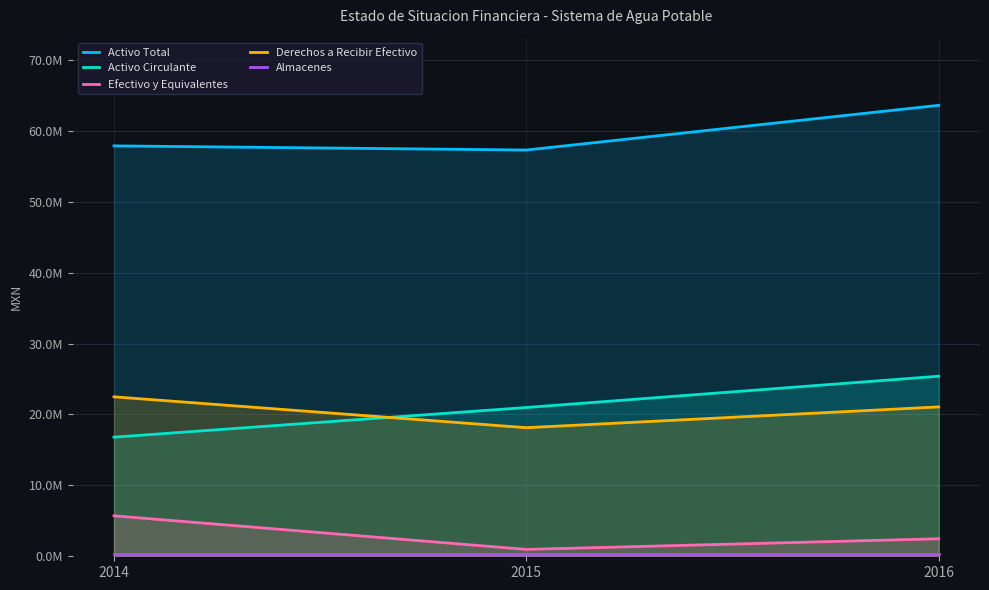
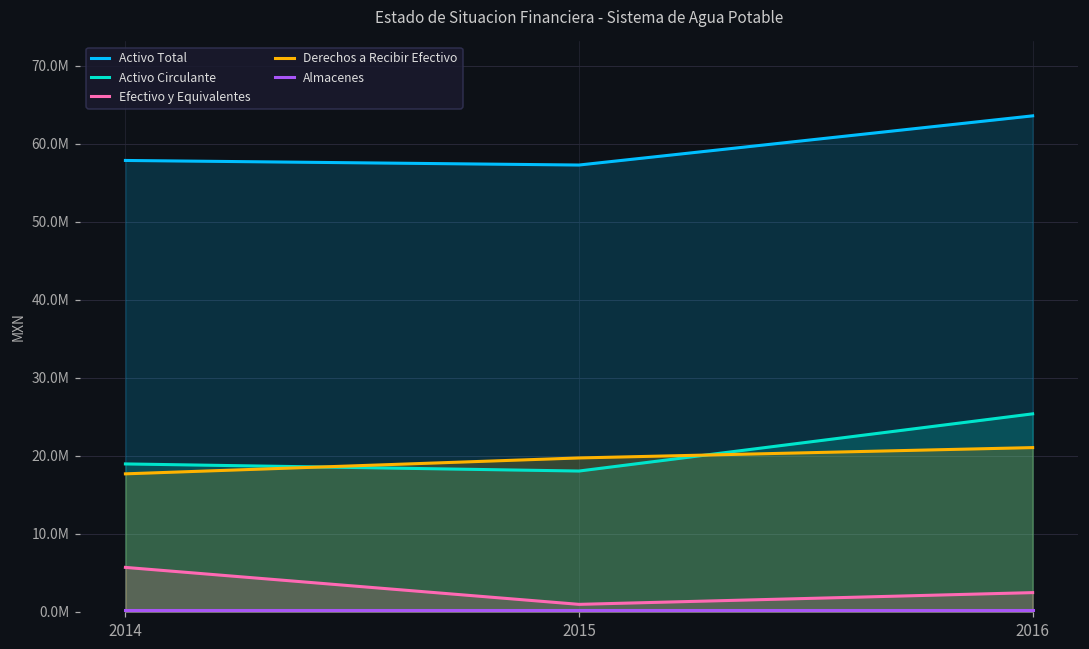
Activo Circulante, 2014: 17000000 -> 19000000
Derechos a Recibir Efectivo, 2014: 22000000 -> 18000000
Activo Circulante, 2015: 21000000 -> 18000000
Derechos a Recibir Efectivo, 2015: 18000000 -> 20000000
